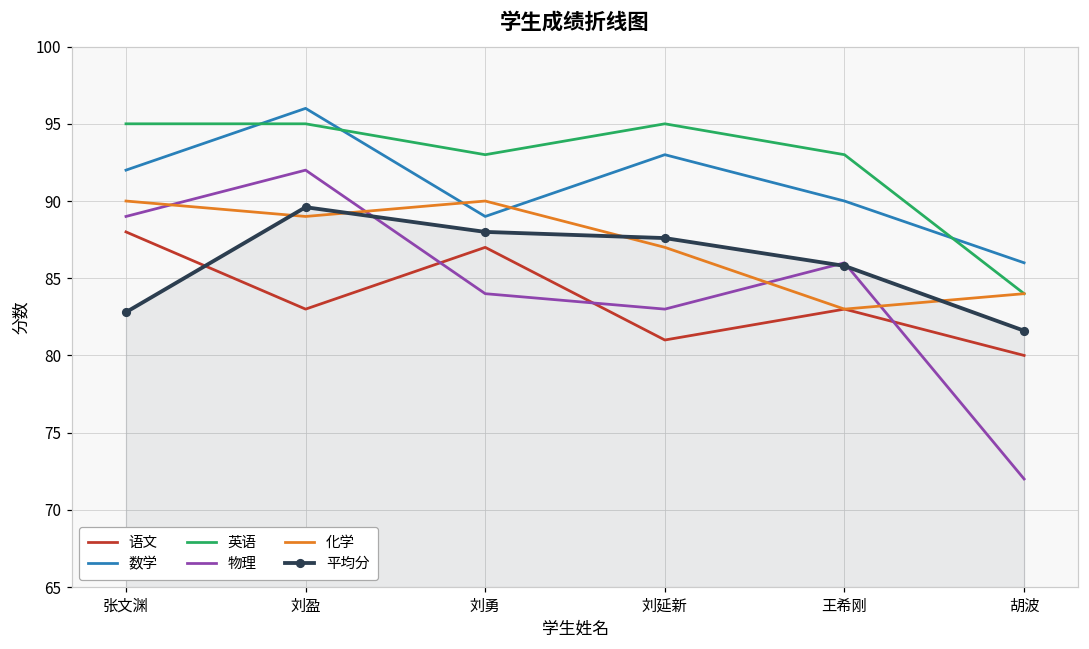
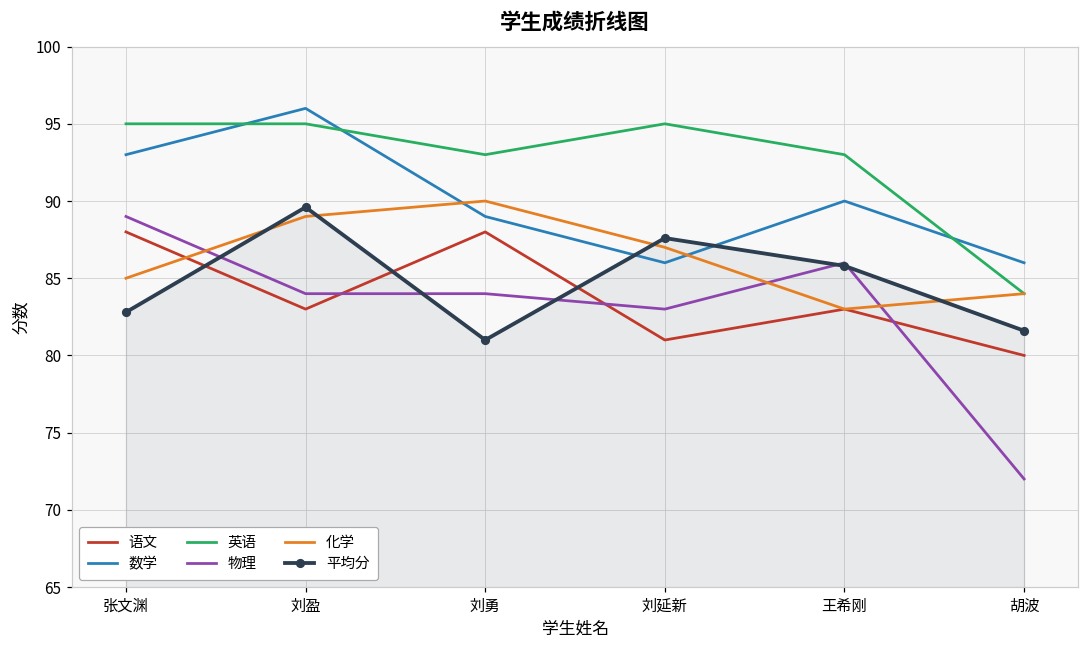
数学, 张文渊: 92 -> 93
化学, 张文渊: 90 -> 85
物理, 刘盈: 92 -> 84
语文, 刘勇: 87 -> 88
平均分, 刘勇: 88 -> 81
数学, 刘延新: 93 -> 86
